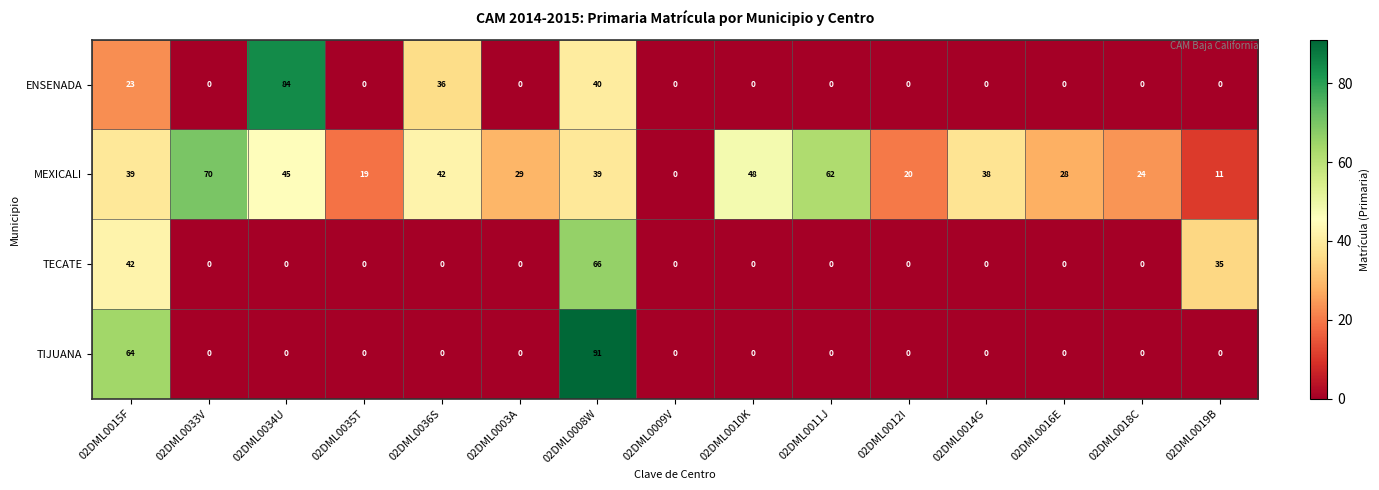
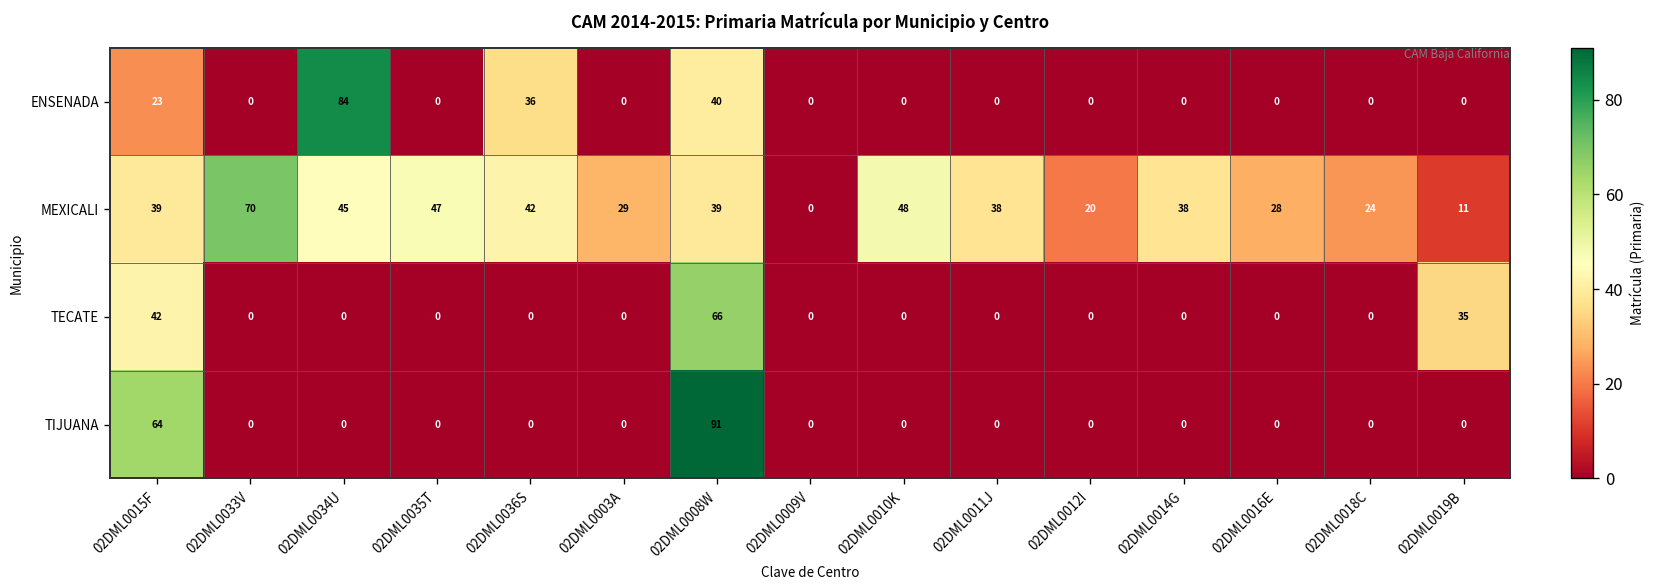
MEXICALI, 02DML0035T: 19 -> 47
MEXICALI, 02DML0011J: 62 -> 38
